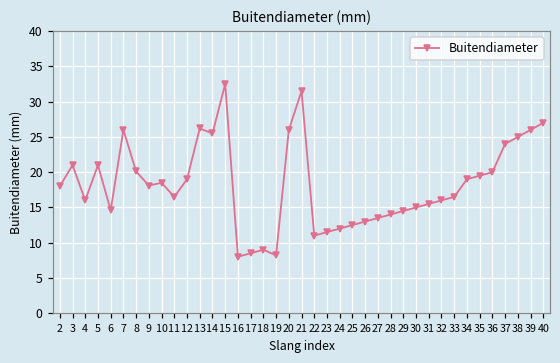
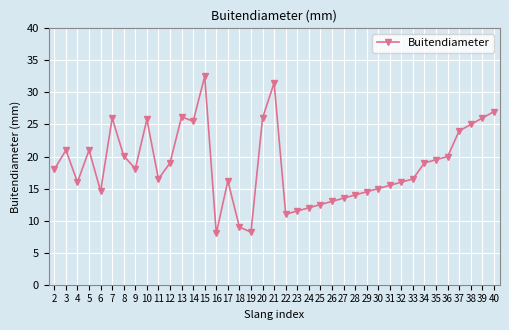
10: 19 -> 26
17: 9 -> 16
